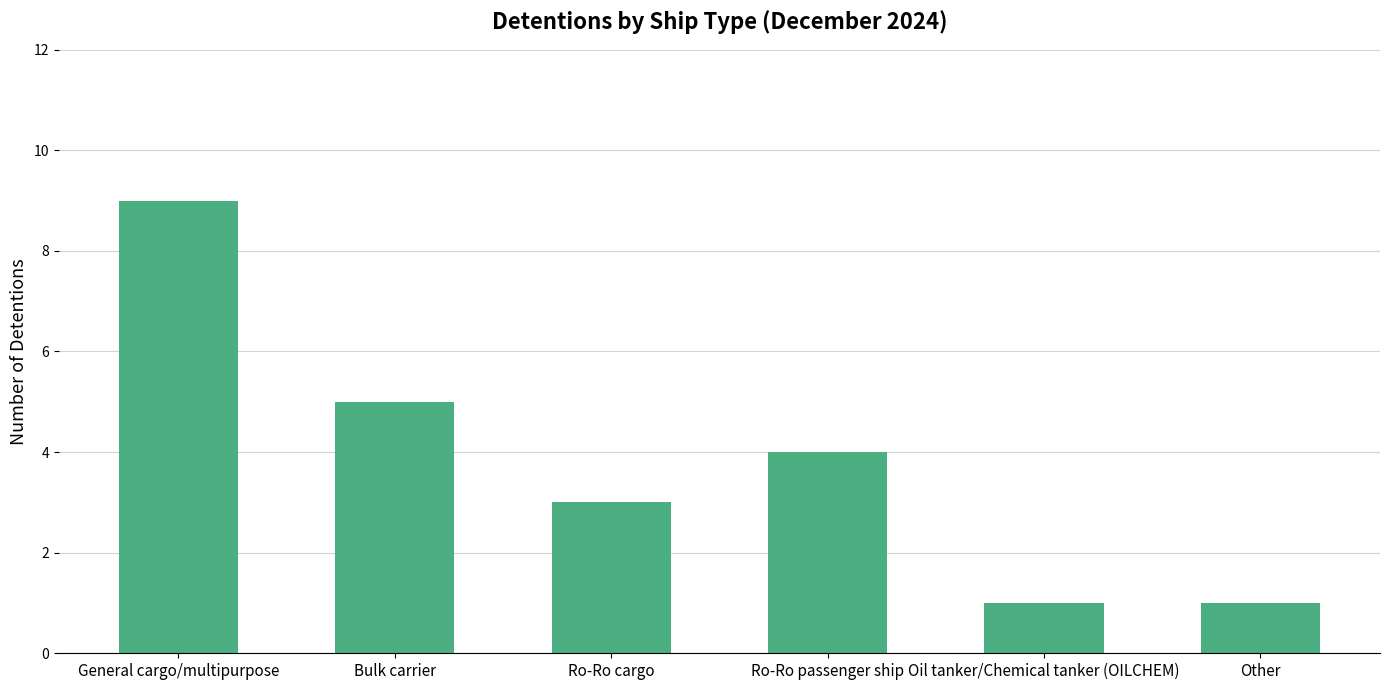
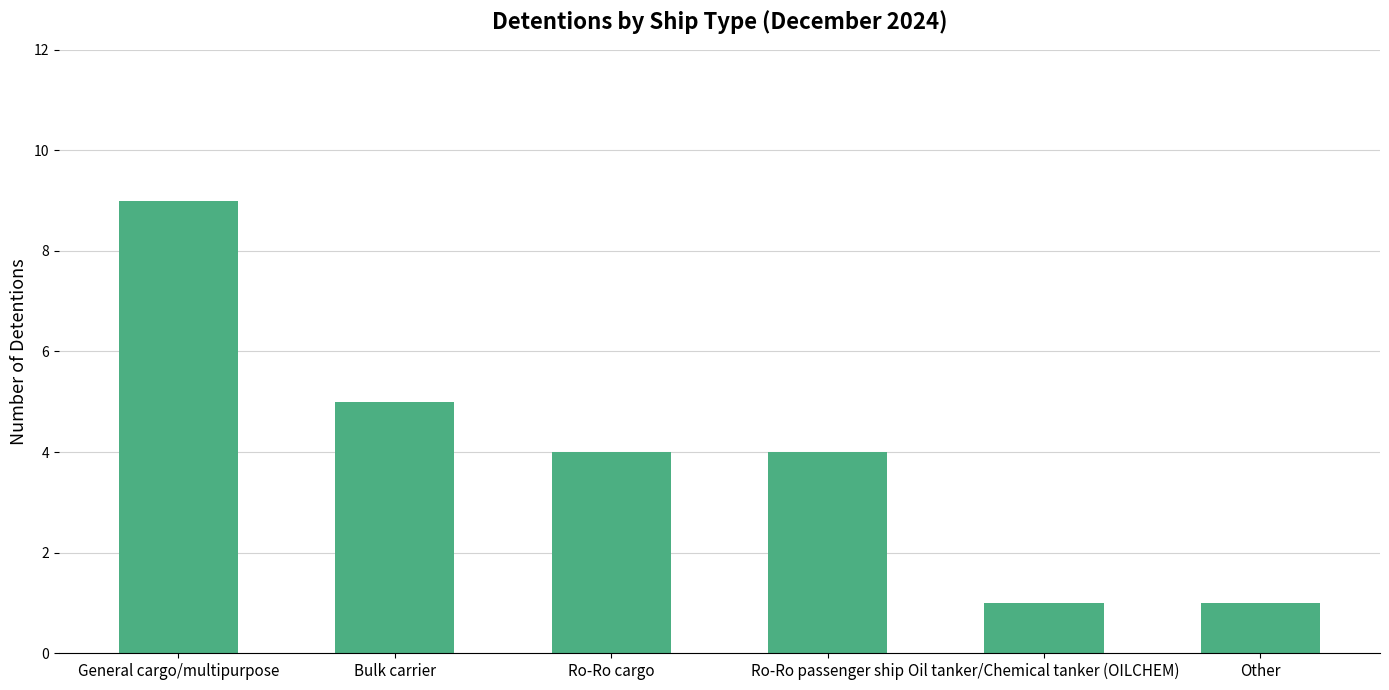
Ro-Ro cargo: 3 -> 4
